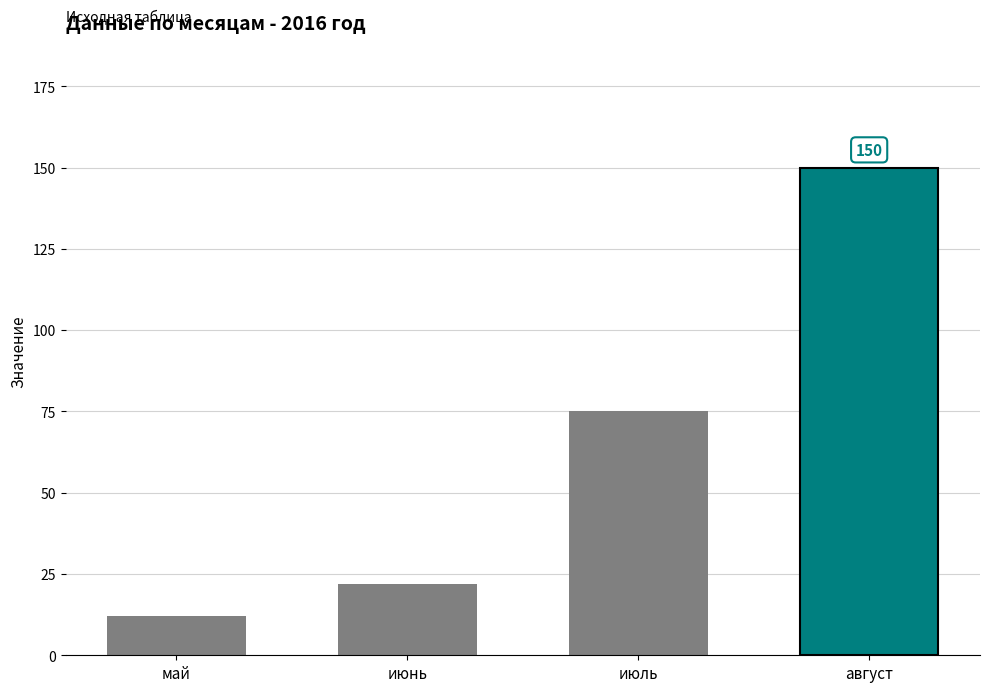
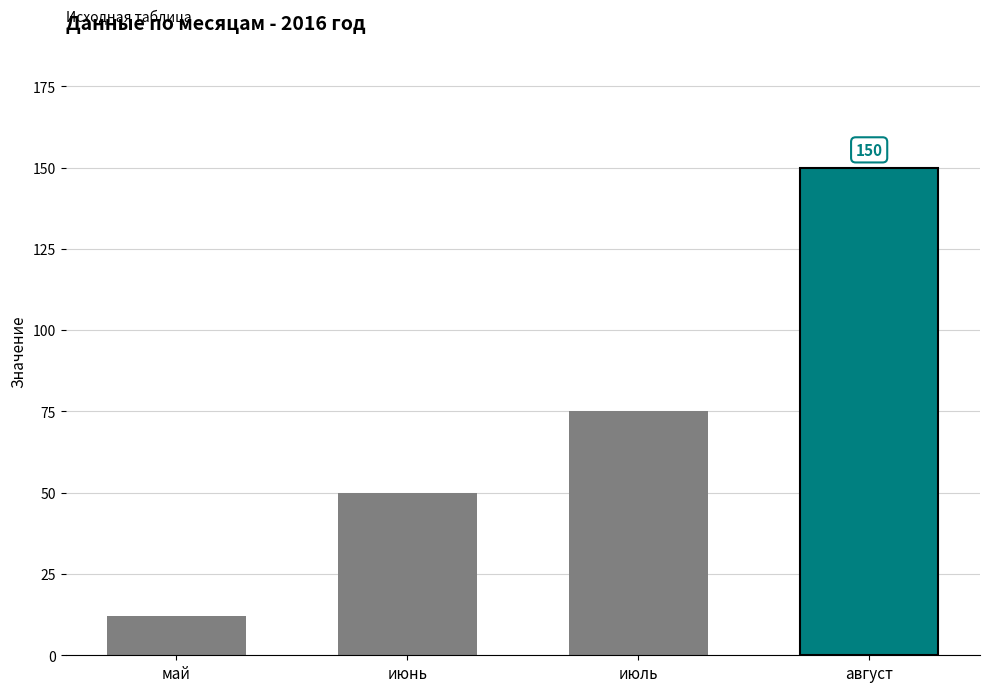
июнь: 22 -> 50
